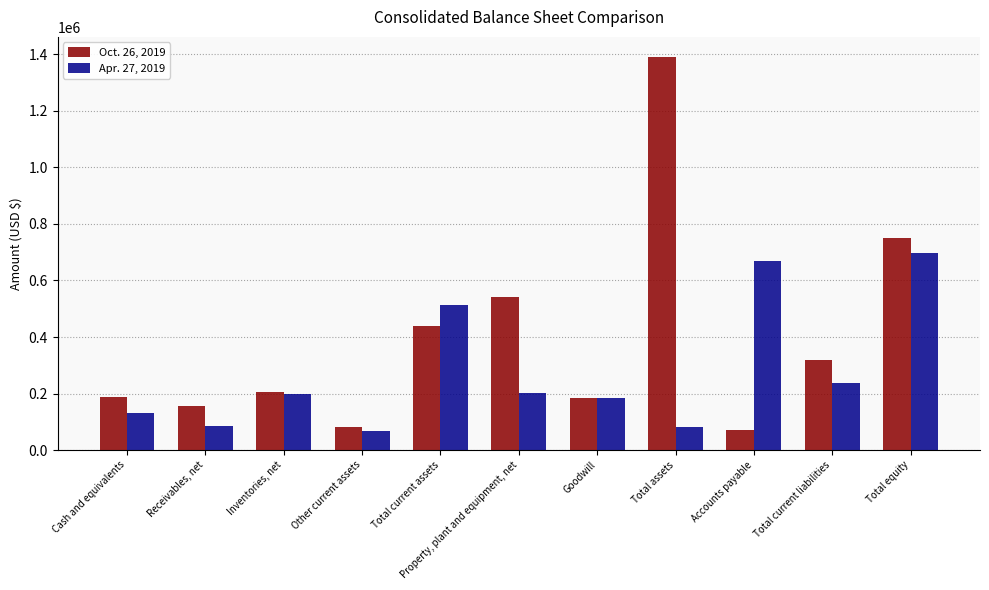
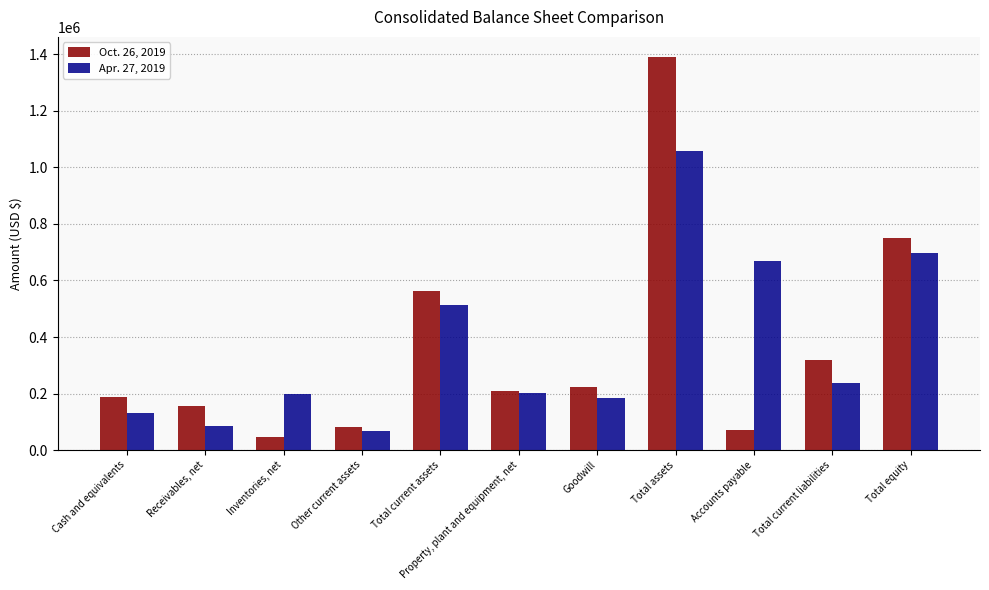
Oct. 26, 2019, Inventories, net: 210000 -> 50000
Oct. 26, 2019, Total current assets: 440000 -> 560000
Oct. 26, 2019, Property, plant and equipment, net: 540000 -> 210000
Oct. 26, 2019, Goodwill: 190000 -> 220000
Apr. 27, 2019, Total assets: 80000 -> 1060000
